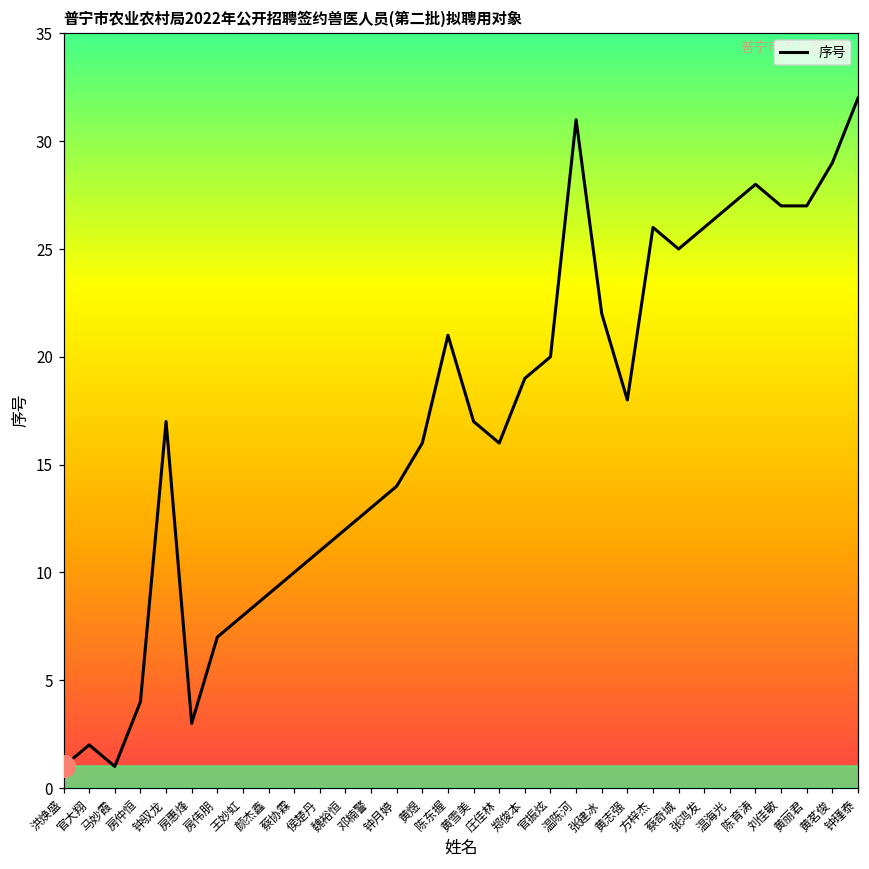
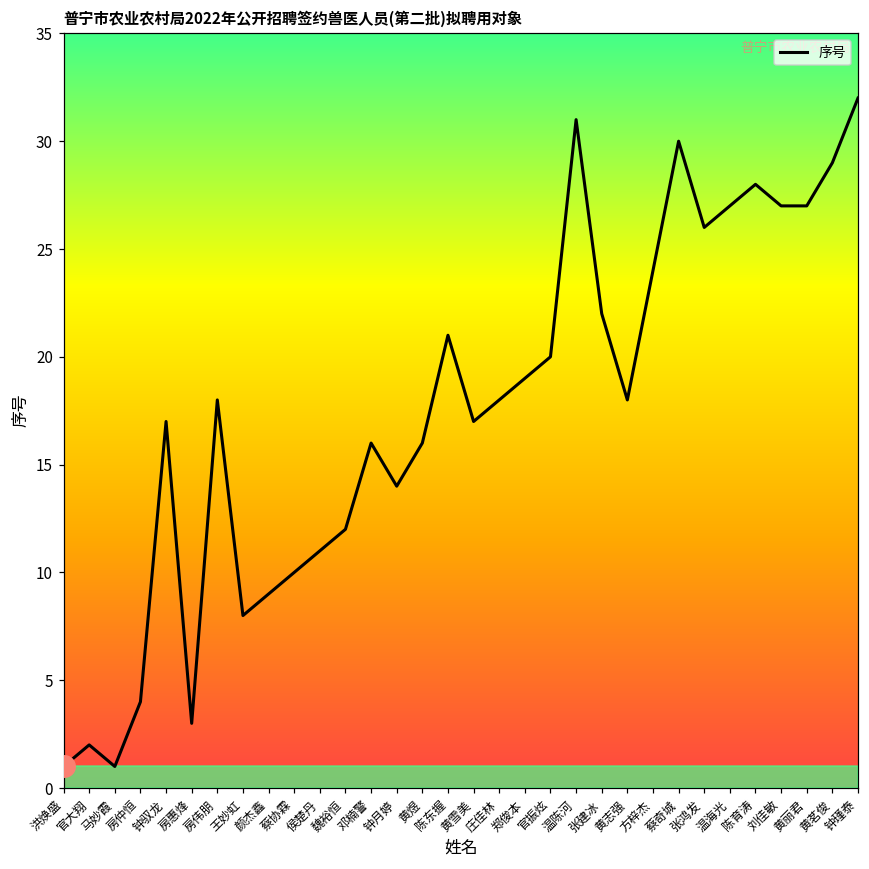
序号, 房伟朋: 7 -> 18
序号, 邓楠警: 13 -> 16
序号, 庄佳林: 16 -> 18
序号, 方梓杰: 26 -> 24
序号, 蔡奇城: 25 -> 30
